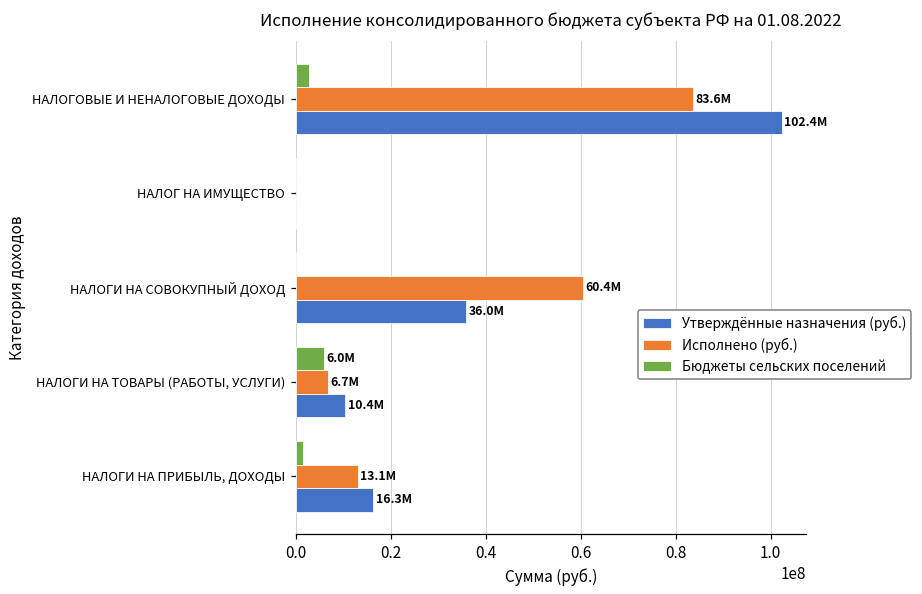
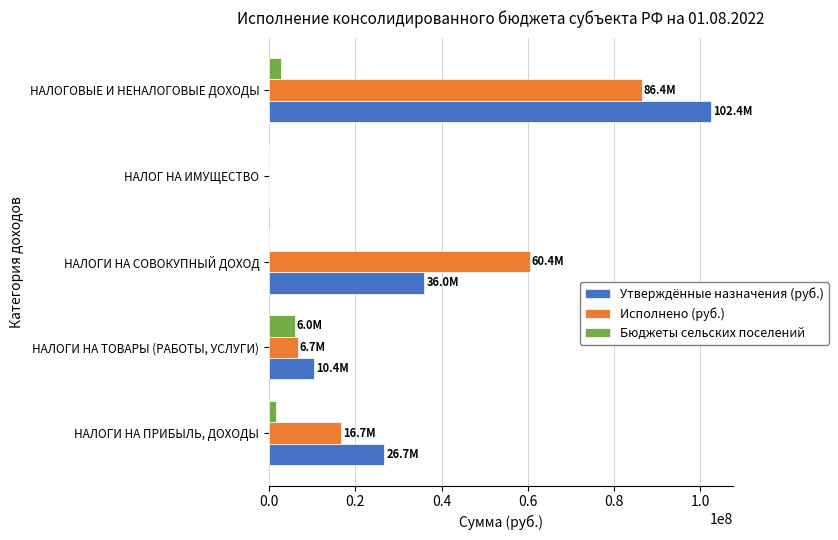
Исполнено (руб.), НАЛОГОВЫЕ И НЕНАЛОГОВЫЕ ДОХОДЫ: 83.6M -> 86.4M
Исполнено (руб.), НАЛОГИ НА ПРИБЫЛЬ, ДОХОДЫ: 13.1M -> 16.7M
Утверждённые назначения (руб.), НАЛОГИ НА ПРИБЫЛЬ, ДОХОДЫ: 16.3M -> 26.7M
